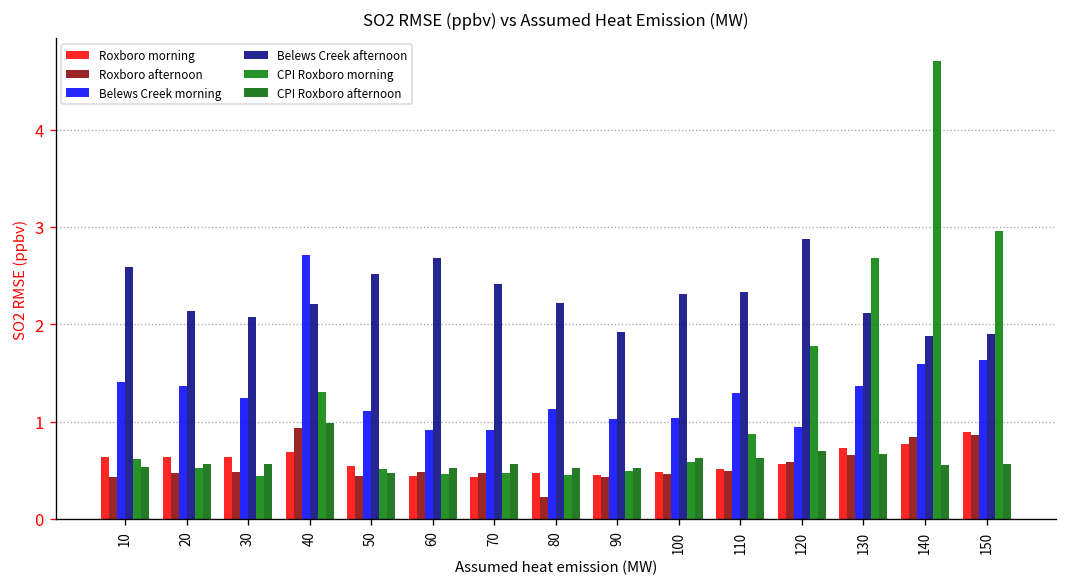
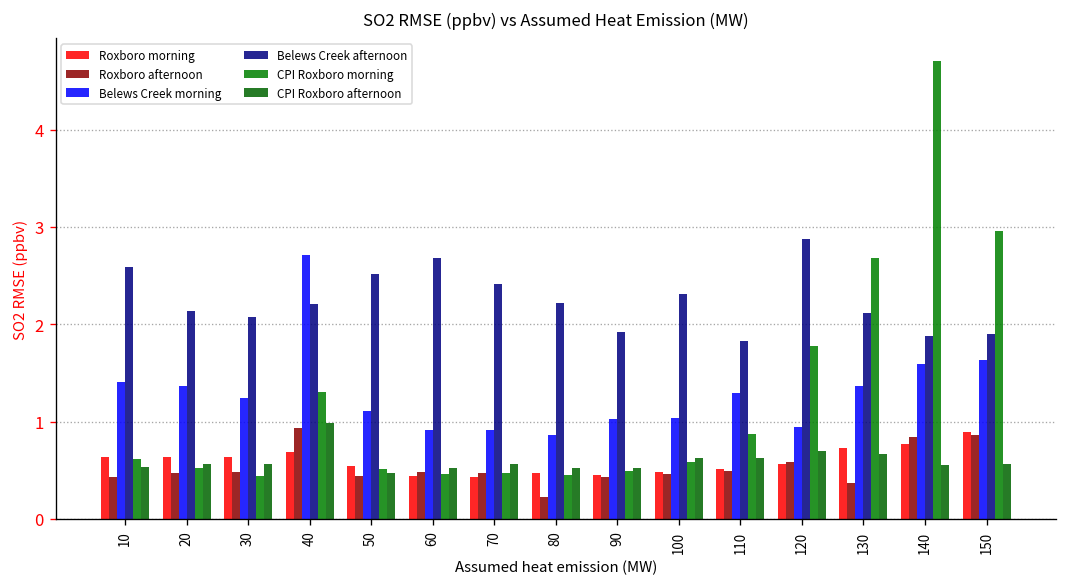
Belews Creek morning, 80: 1.1 -> 0.9
Belews Creek afternoon, 110: 2.3 -> 1.8
Roxboro afternoon, 130: 0.7 -> 0.4
